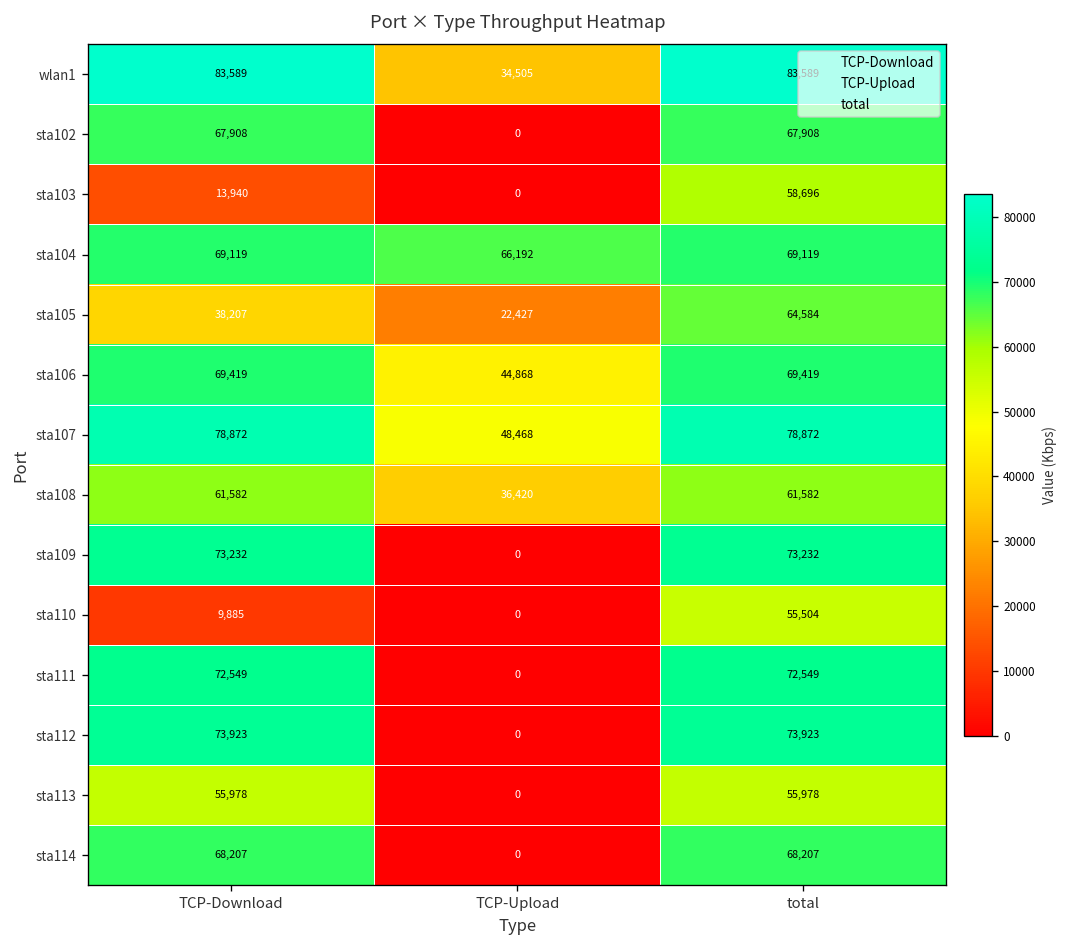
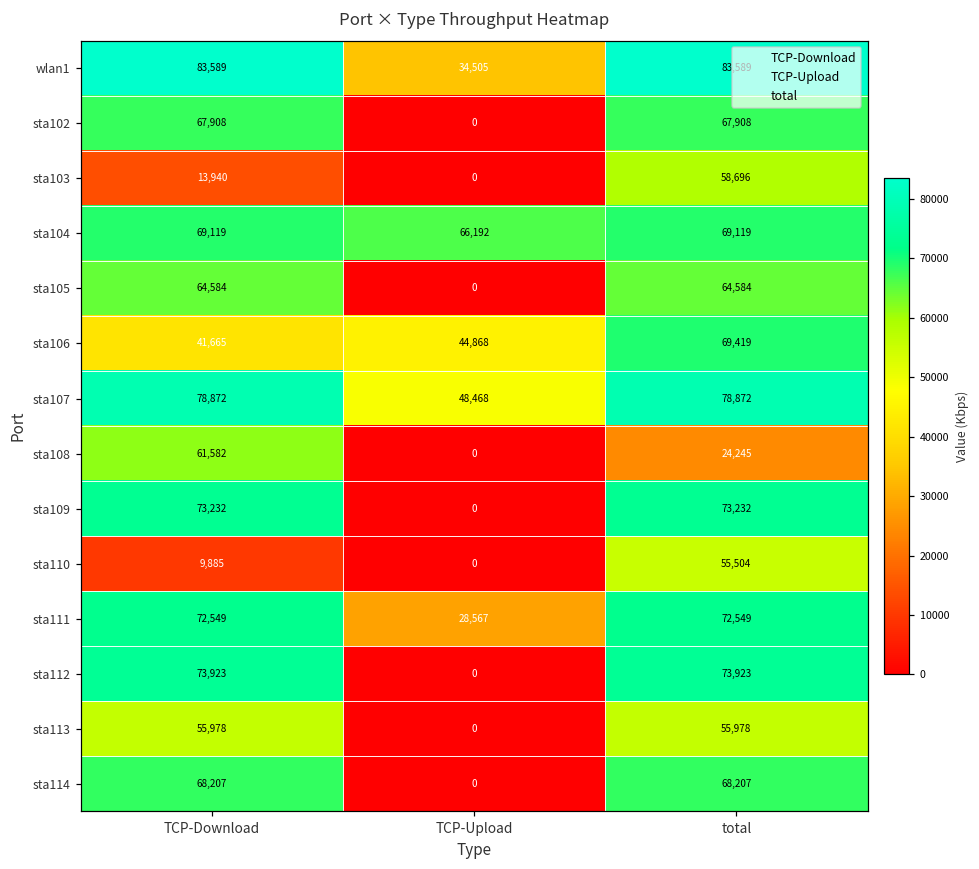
sta105, TCP-Download: 38,207 -> 64,584
sta105, TCP-Upload: 22,427 -> 0
sta106, TCP-Download: 69,419 -> 41,665
sta108, TCP-Upload: 36,420 -> 0
sta108, total: 61,582 -> 24,245
sta111, TCP-Upload: 0 -> 28,567
